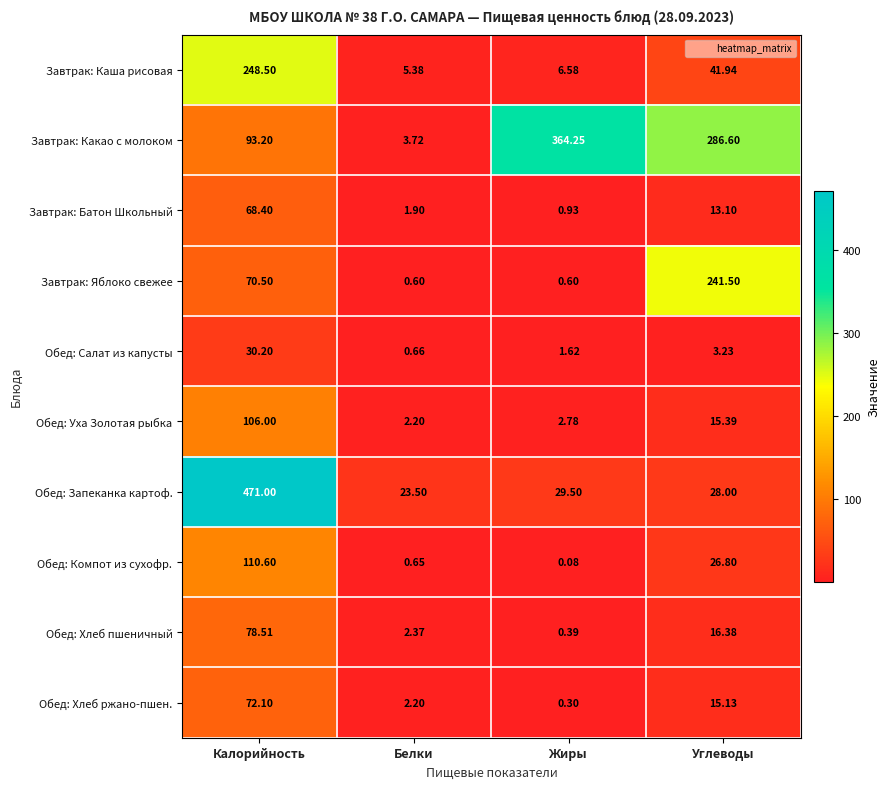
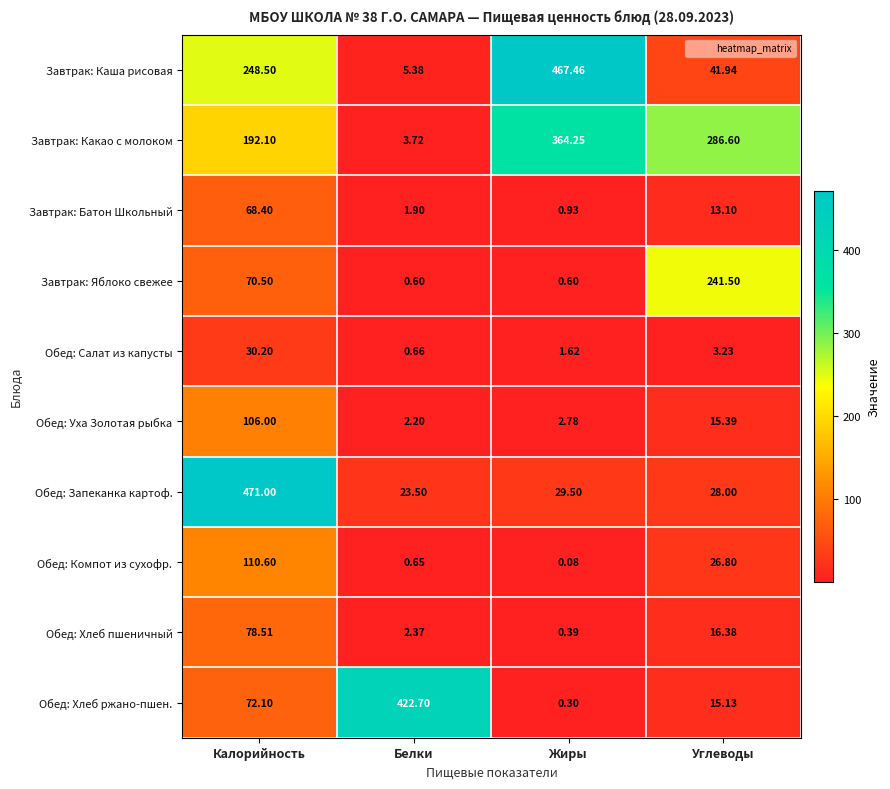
Завтрак: Каша рисовая, Жиры: 6.58 -> 467.46
Завтрак: Какао с молоком, Калорийность: 93.20 -> 192.10
Обед: Хлеб ржано-пшен., Белки: 2.20 -> 422.70
